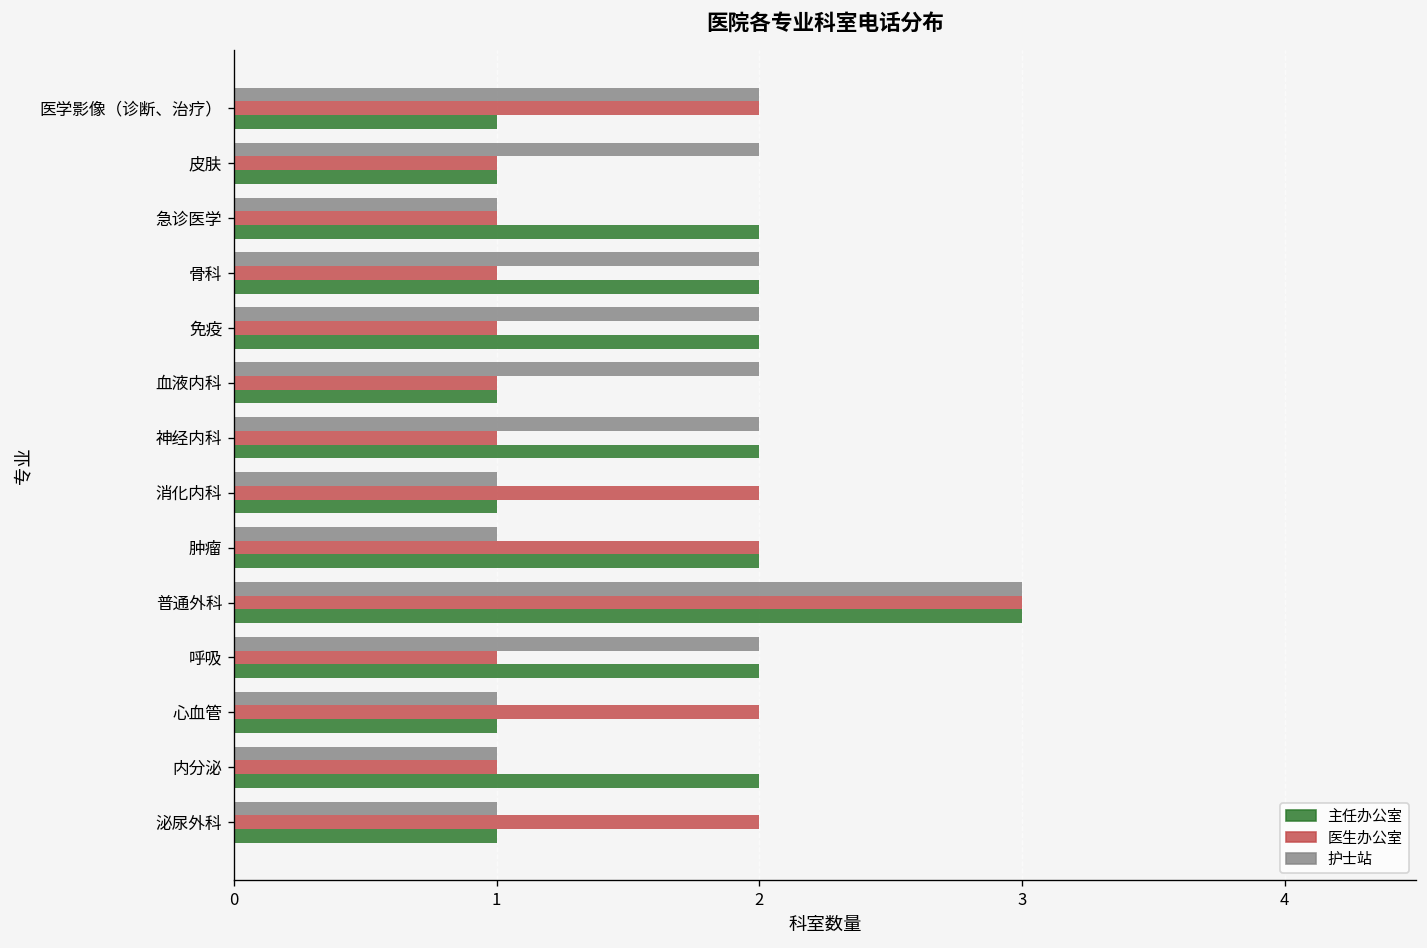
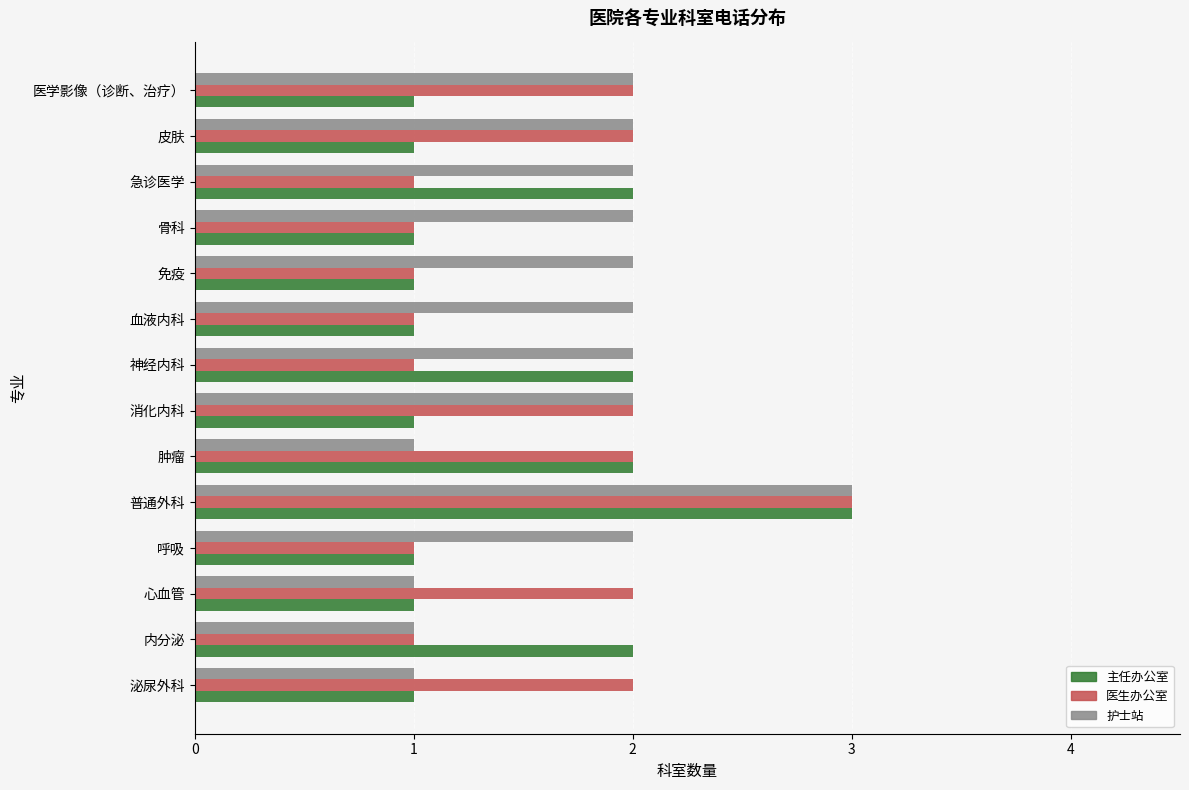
医生办公室, 皮肤: 1 -> 2
护士站, 急诊医学: 1 -> 2
主任办公室, 骨科: 2 -> 1
主任办公室, 免疫: 2 -> 1
护士站, 消化内科: 1 -> 2
主任办公室, 呼吸: 2 -> 1
